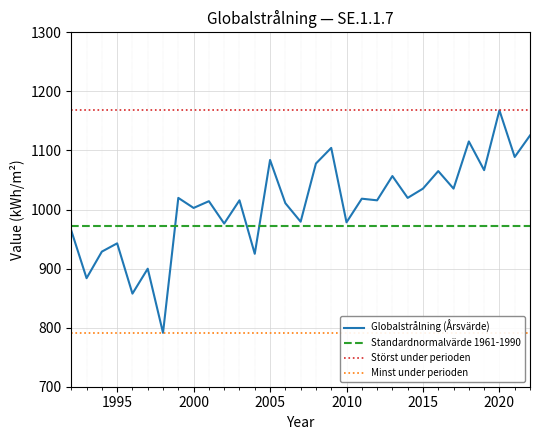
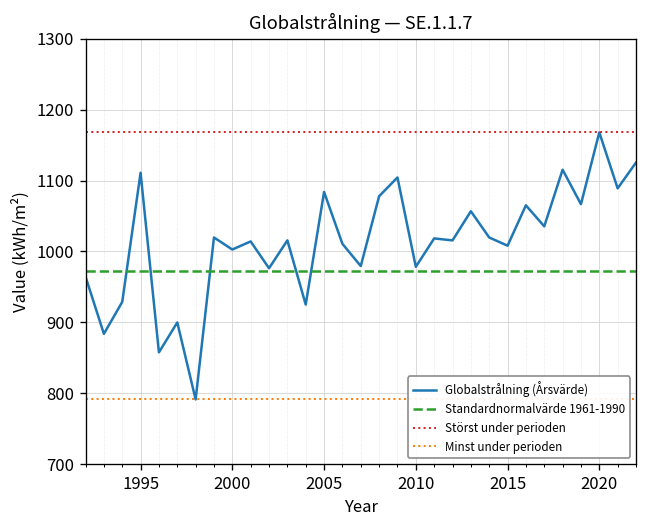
Globalstrålning (Årsvärde), 1995: 940 -> 1110
Globalstrålning (Årsvärde), 2015: 1040 -> 1010
